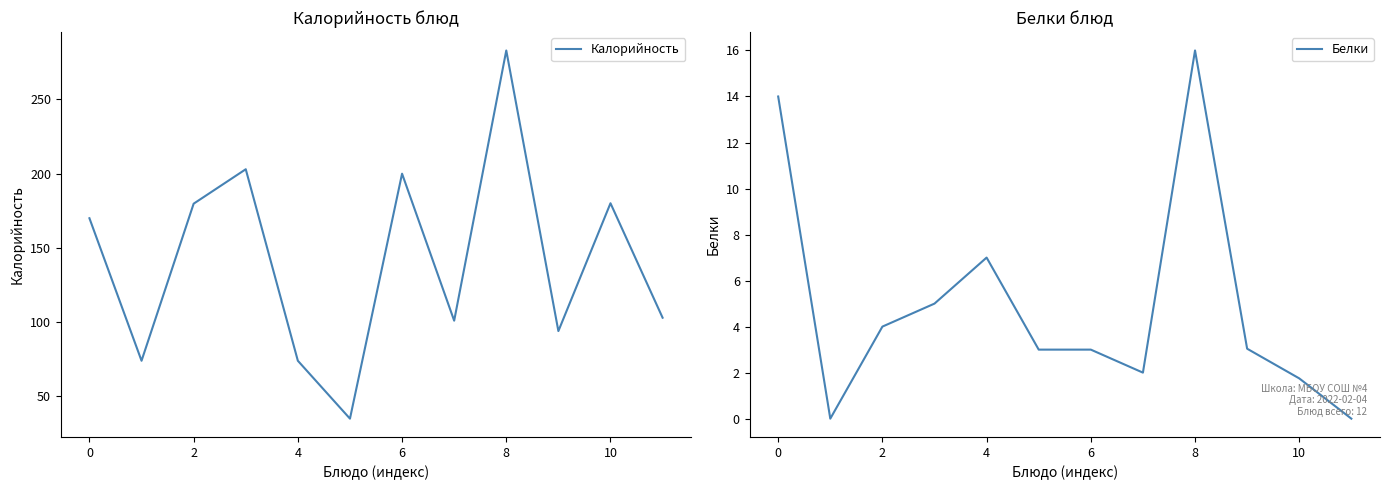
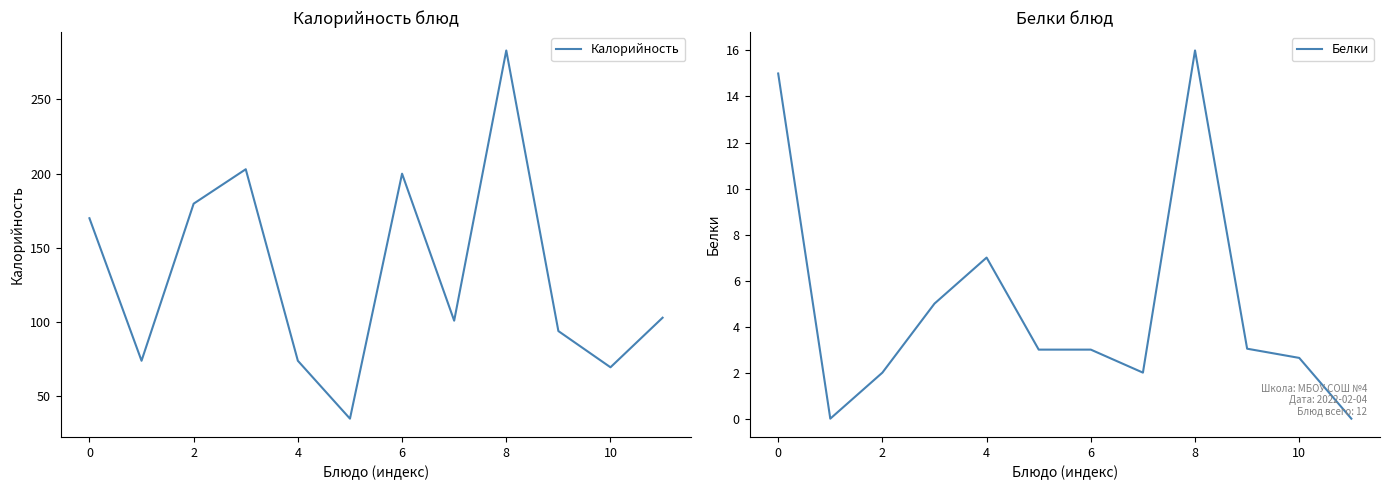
Калорийность блюд, 10: 180 -> 70
Белки блюд, 0: 14 -> 15
Белки блюд, 2: 4 -> 2
Белки блюд, 10: 1.8 -> 2.6
